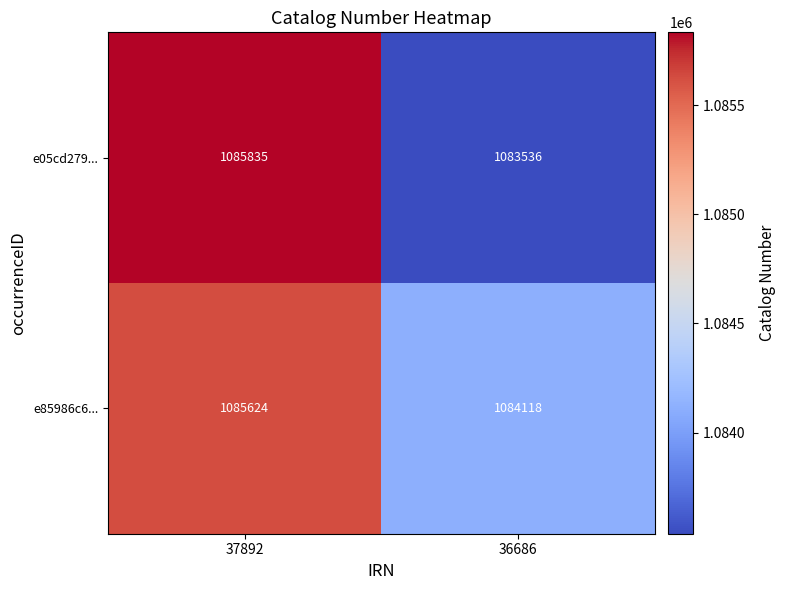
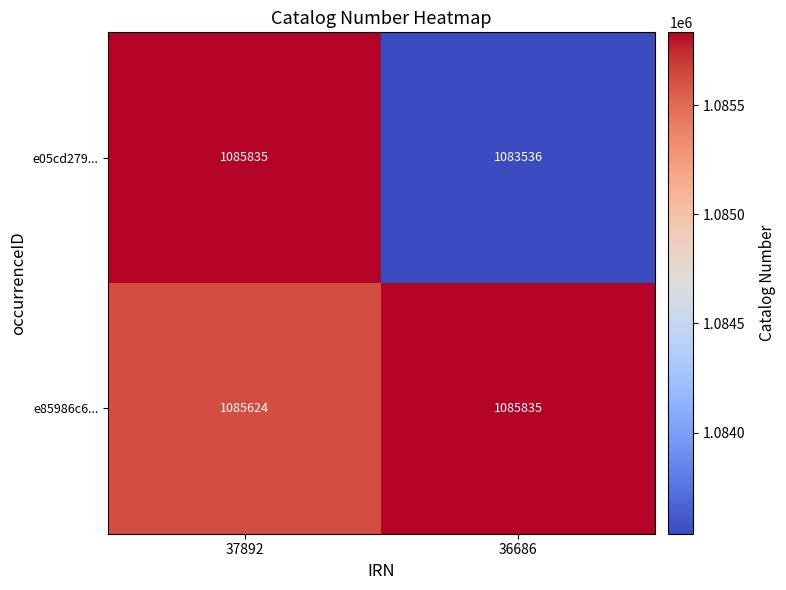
e85986c6..., 36686: 1084118 -> 1085835
